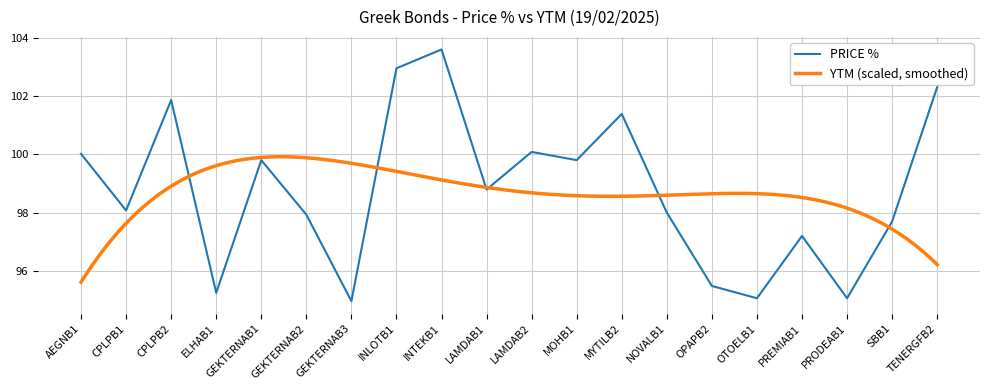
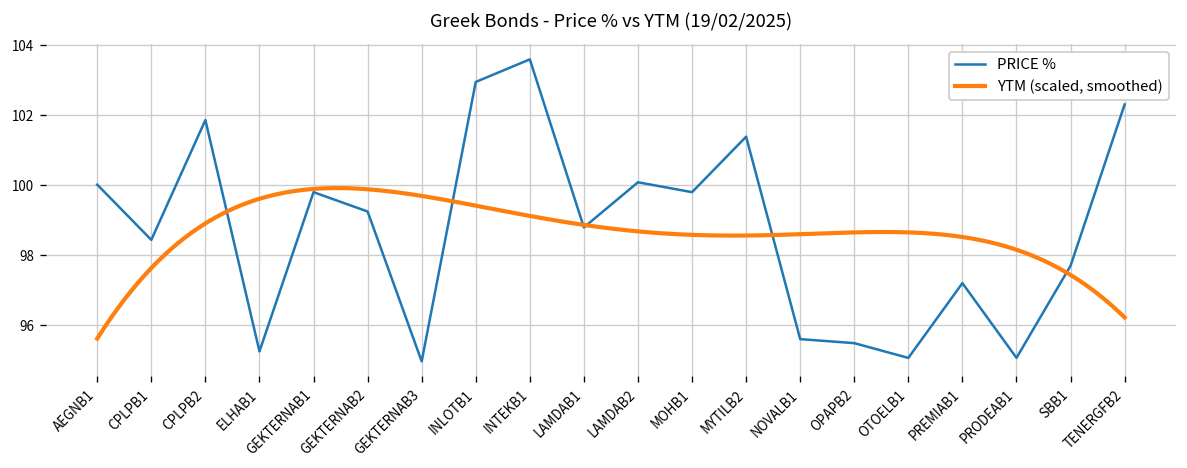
PRICE %, CPLPB1: 98.1 -> 98.4
PRICE %, GEKTERNAB2: 97.9 -> 99.2
PRICE %, NOVALB1: 98.0 -> 95.6
